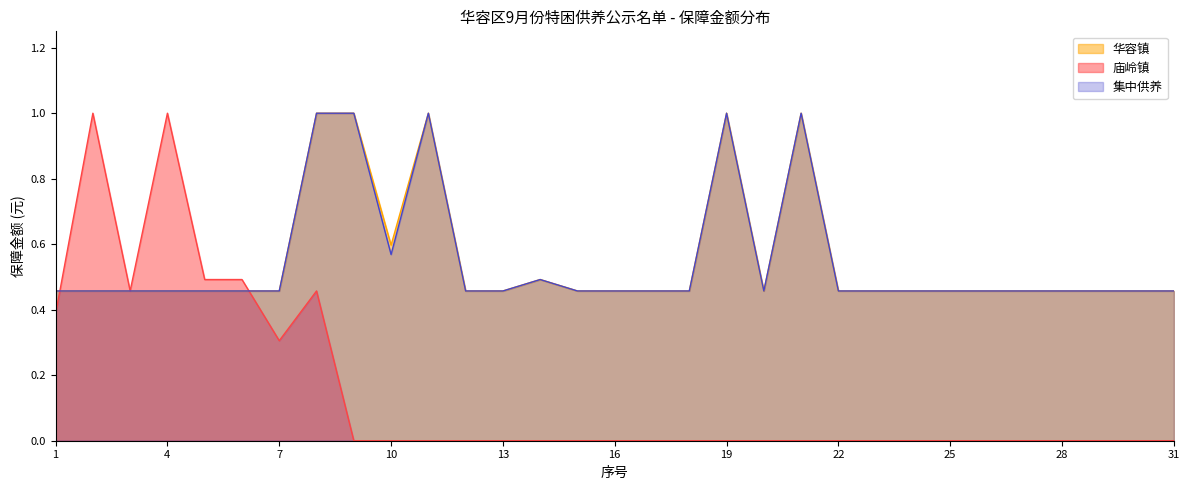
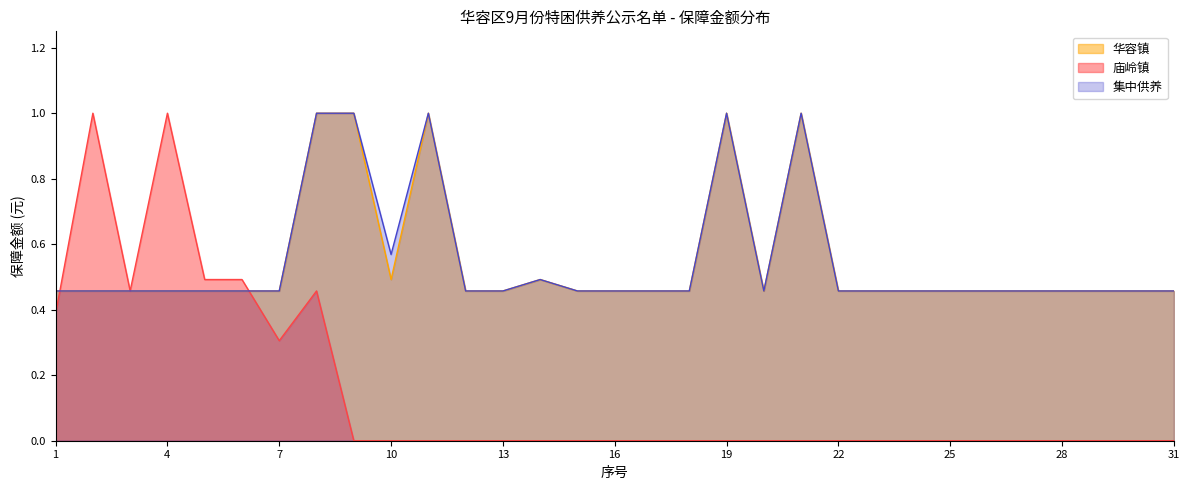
华容镇, 10: 0.60 -> 0.49
